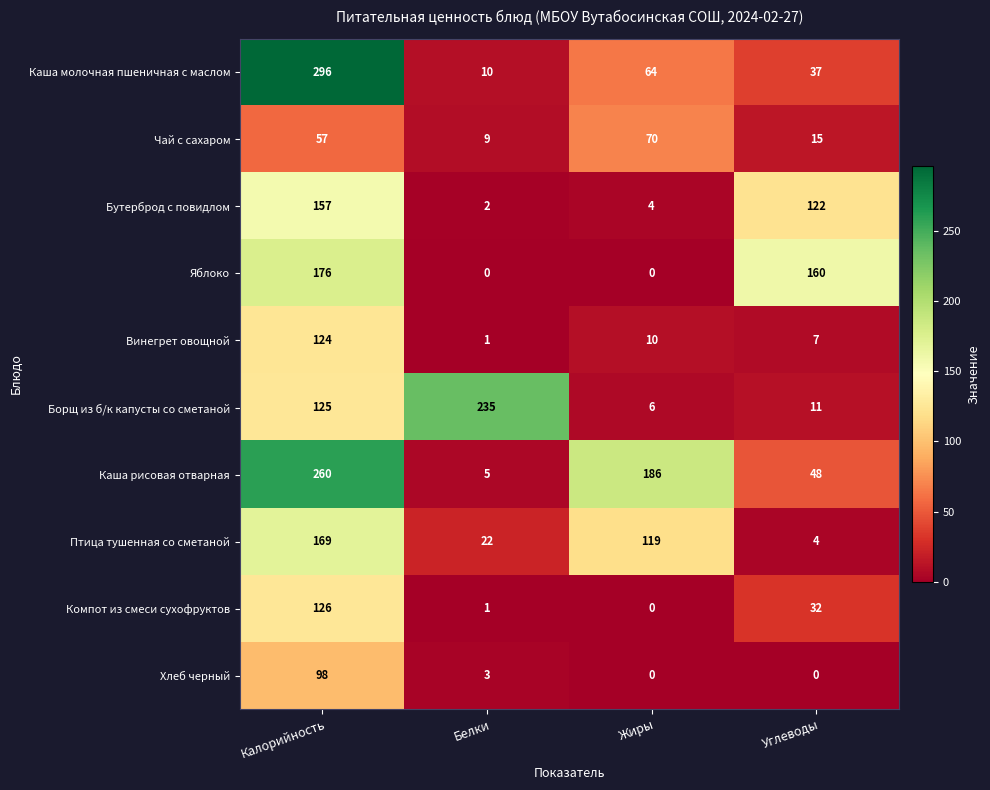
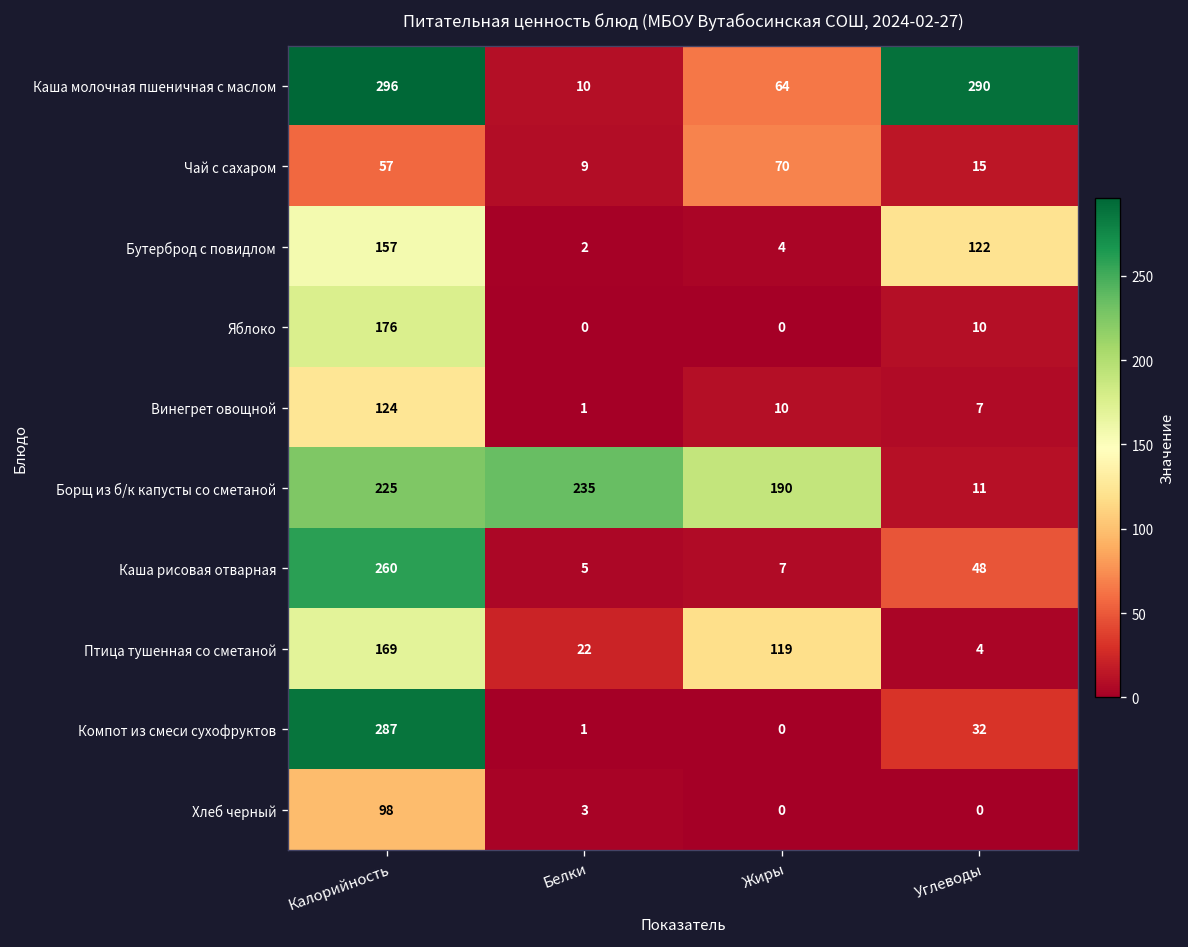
Каша молочная пшеничная с маслом, Углеводы: 37 -> 290
Яблоко, Углеводы: 160 -> 10
Борщ из б/к капусты со сметаной, Калорийность: 125 -> 225
Борщ из б/к капусты со сметаной, Жиры: 6 -> 190
Каша рисовая отварная, Жиры: 186 -> 7
Компот из смеси сухофруктов, Калорийность: 126 -> 287
